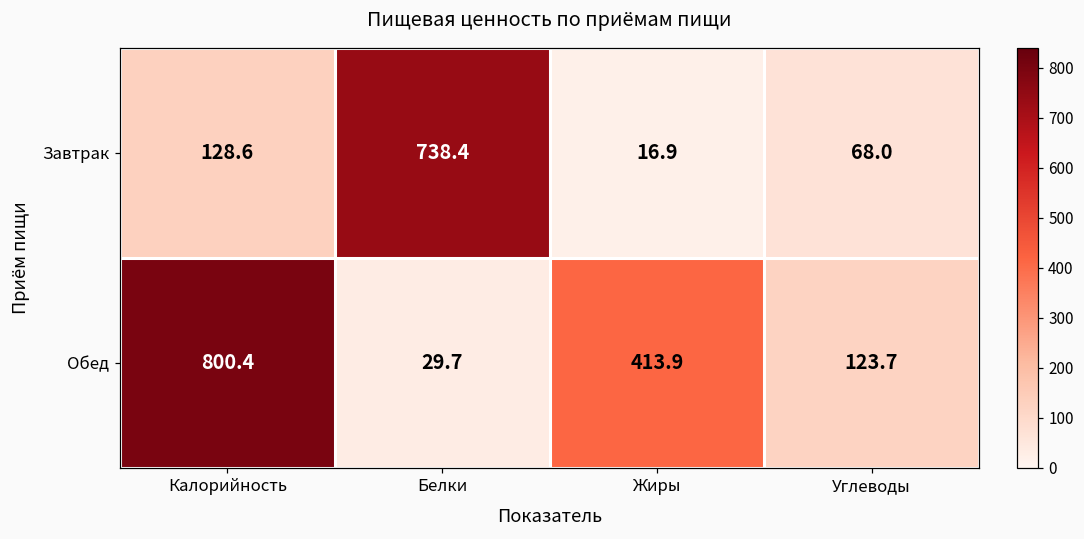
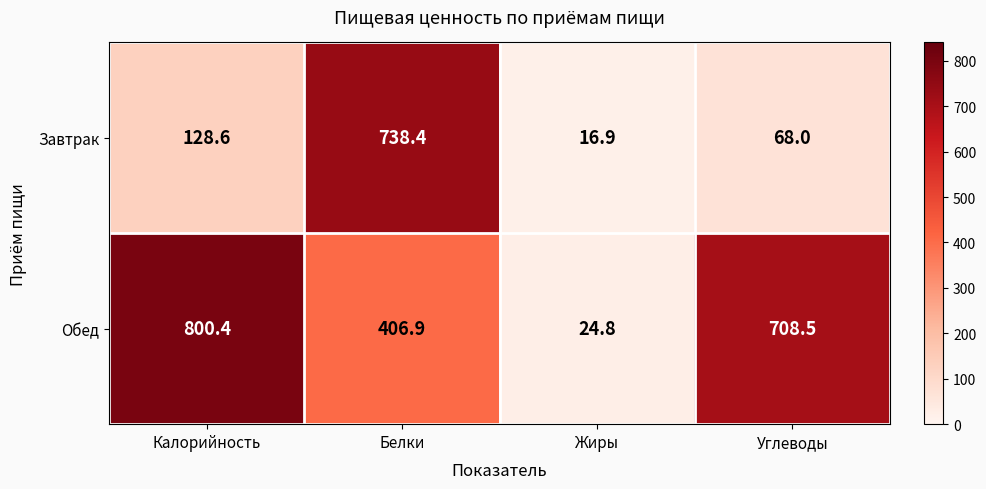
Обед, Белки: 29.7 -> 406.9
Обед, Жиры: 413.9 -> 24.8
Обед, Углеводы: 123.7 -> 708.5
